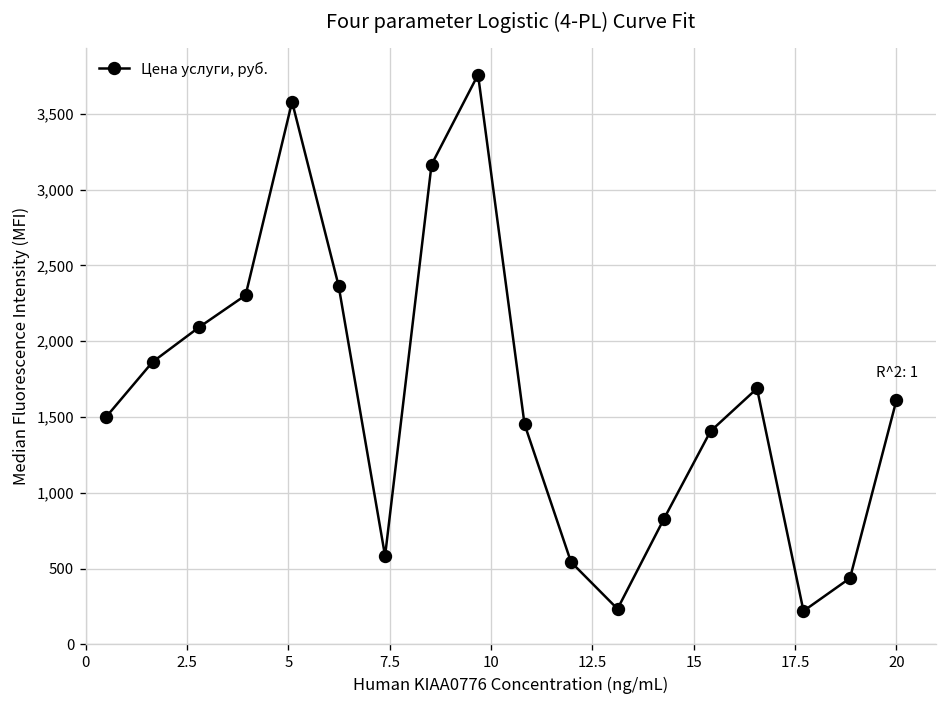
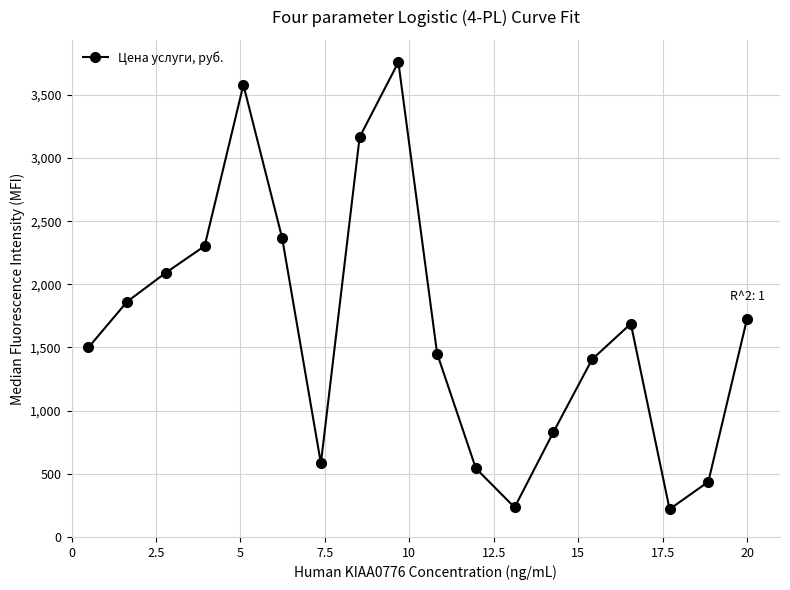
20: 1,610 -> 1,730
